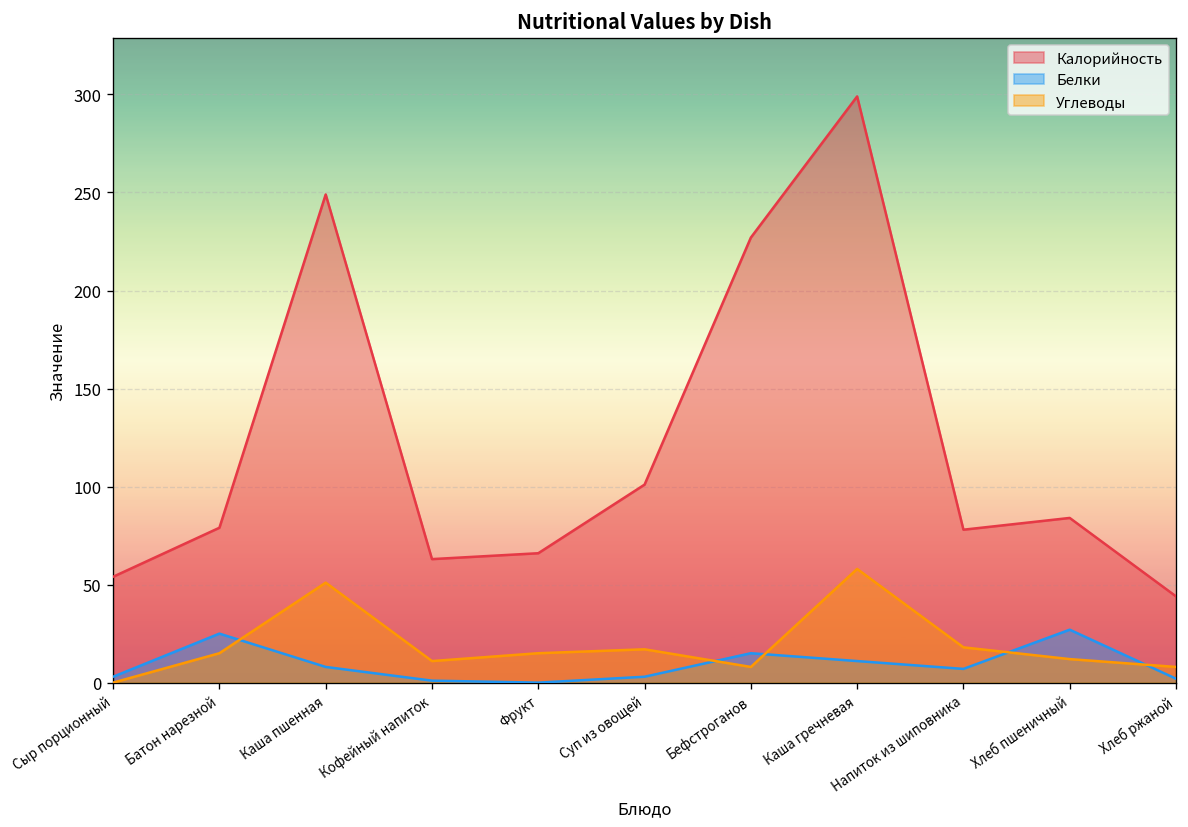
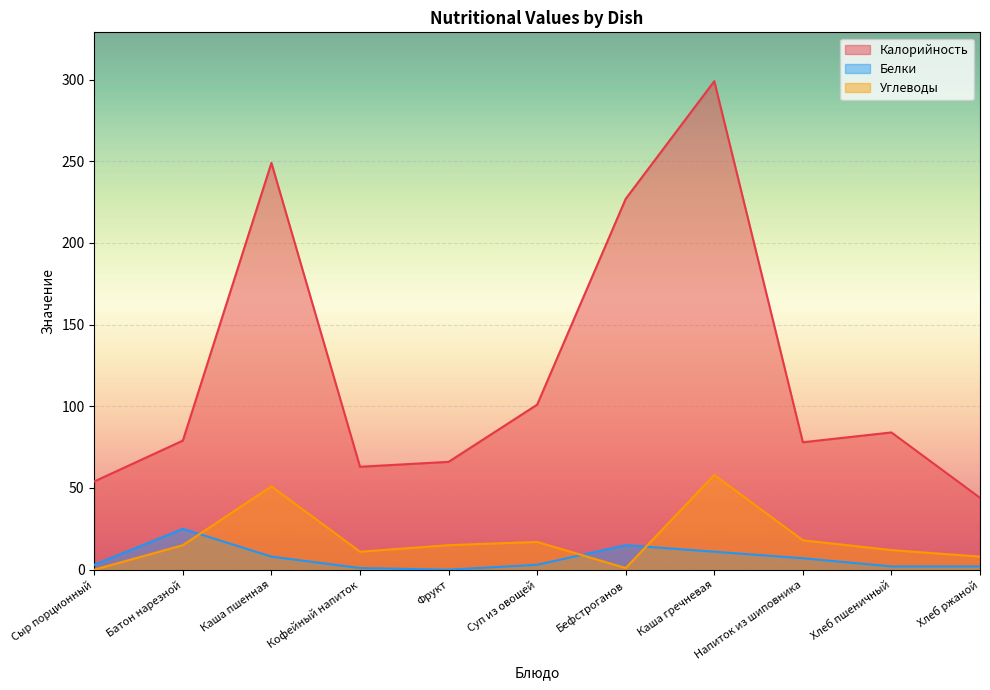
Углеводы, Бефстроганов: 8 -> 1
Белки, Хлеб пшеничный: 27 -> 2
